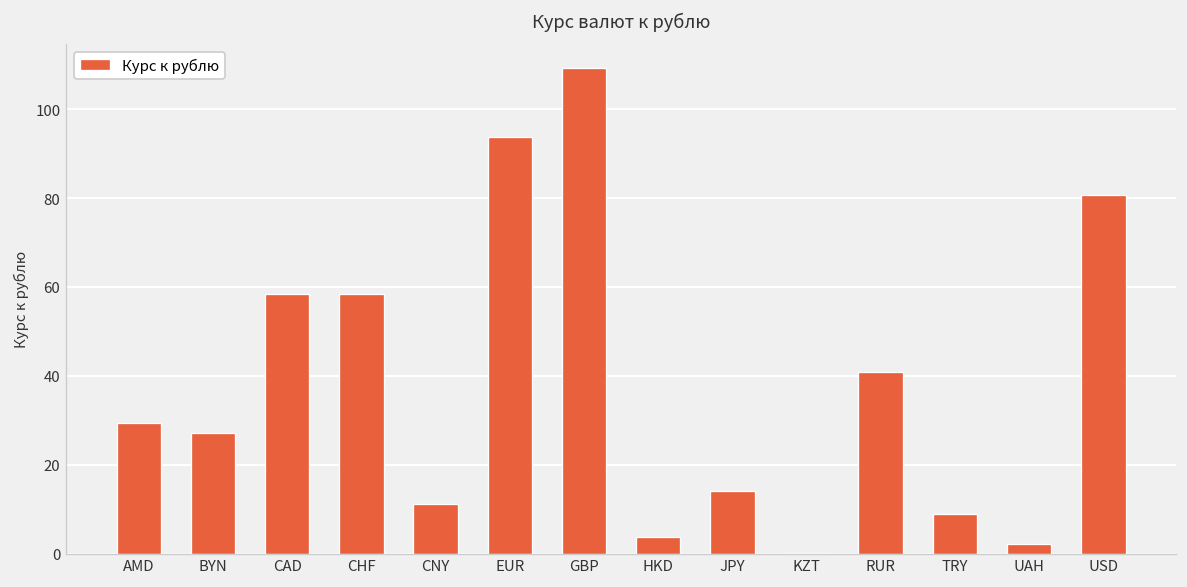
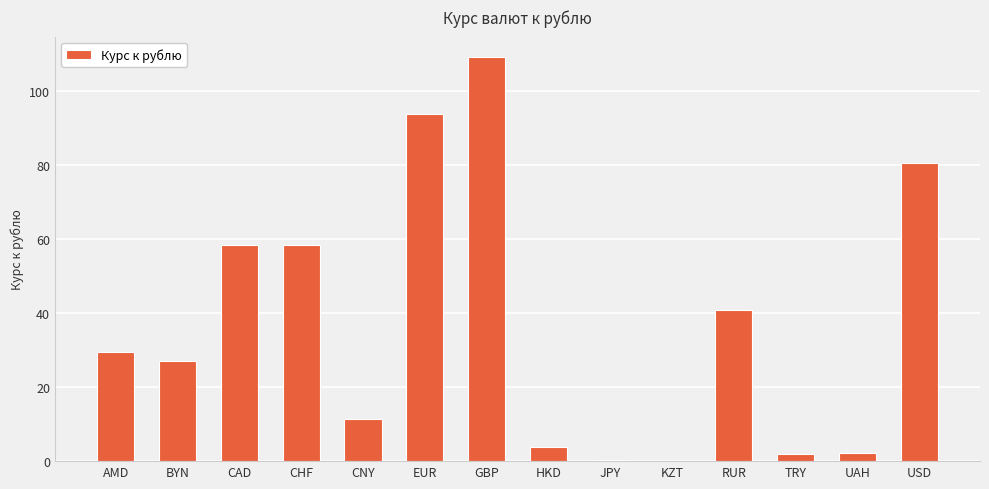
JPY: 14 -> 0
TRY: 9 -> 2
